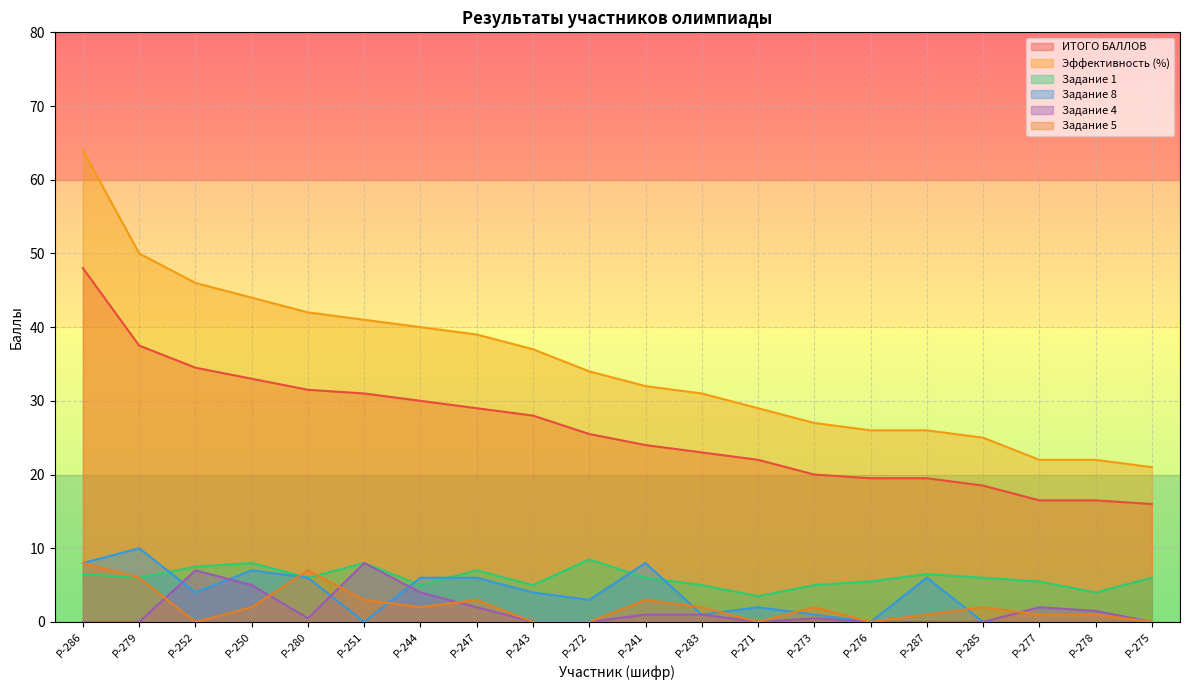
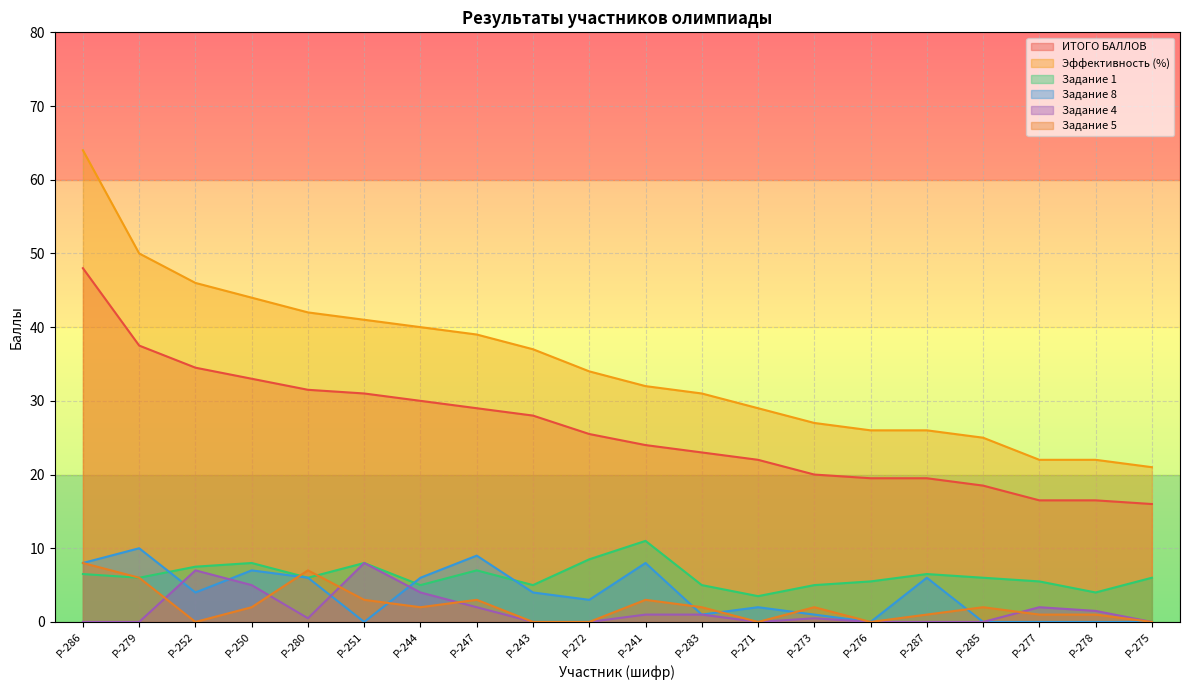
Задание 8, Р-247: 6 -> 9
Задание 1, Р-241: 6 -> 11
